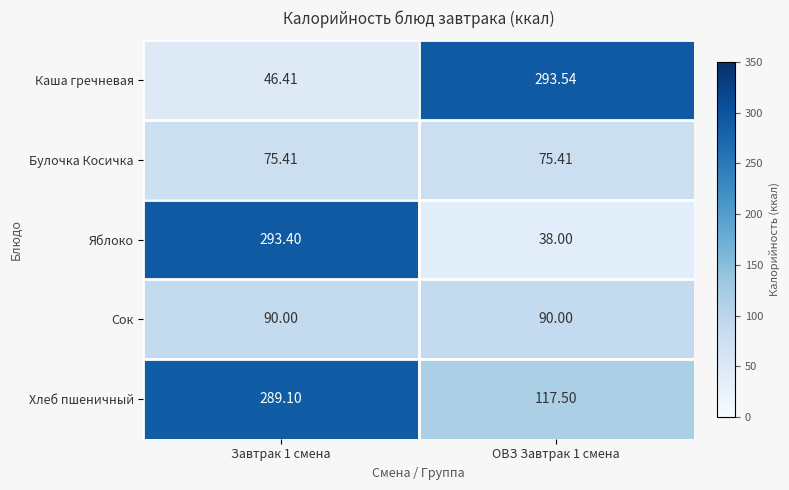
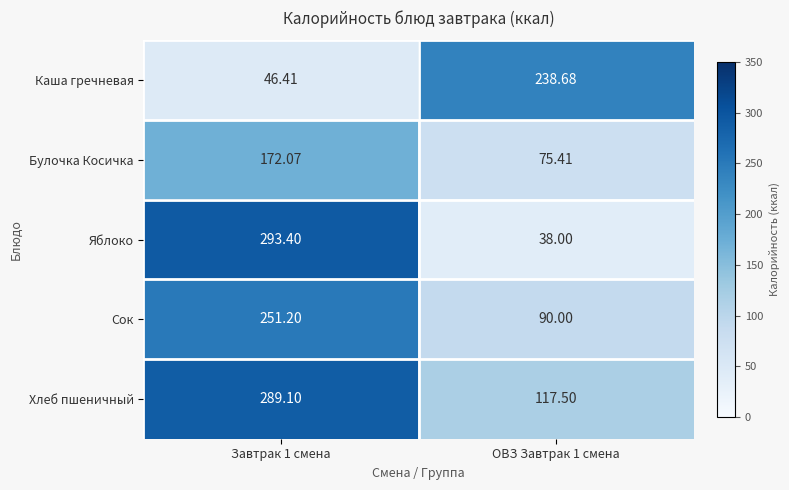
Каша гречневая, ОВЗ Завтрак 1 смена: 293.54 -> 238.68
Булочка Косичка, Завтрак 1 смена: 75.41 -> 172.07
Сок, Завтрак 1 смена: 90.00 -> 251.20
